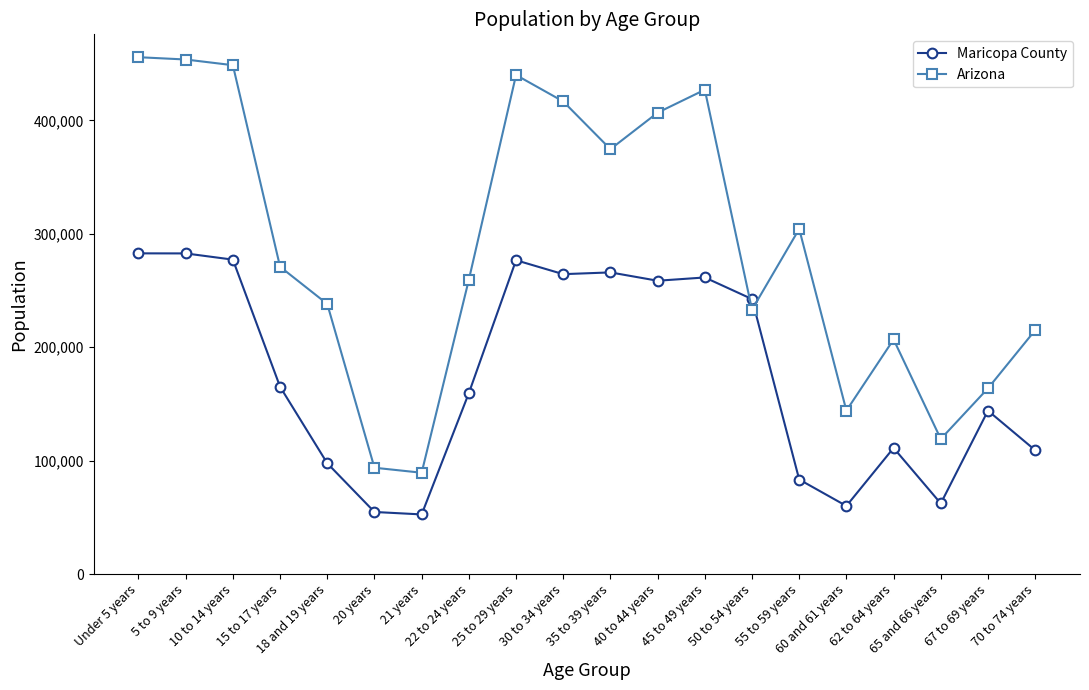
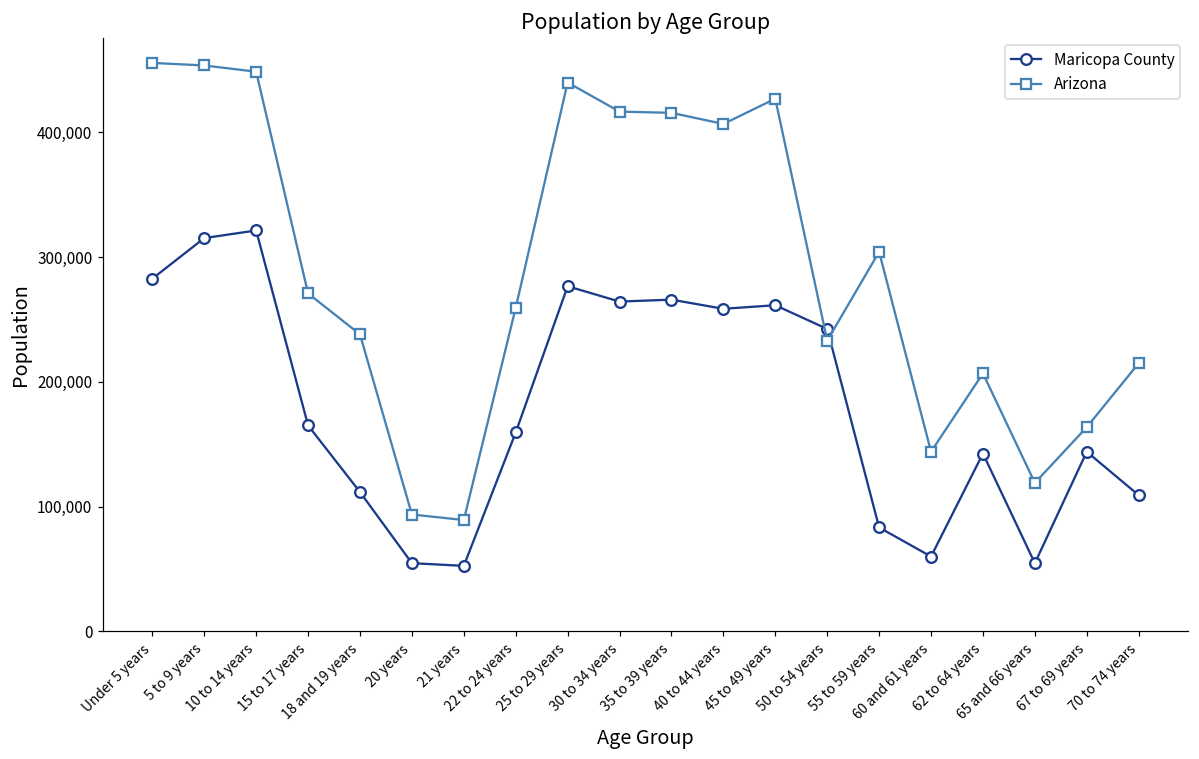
Maricopa County, 5 to 9 years: 283,000 -> 315,000
Maricopa County, 10 to 14 years: 277,000 -> 321,000
Maricopa County, 18 and 19 years: 98,000 -> 112,000
Arizona, 35 to 39 years: 375,000 -> 416,000
Maricopa County, 62 to 64 years: 111,000 -> 143,000
Maricopa County, 65 and 66 years: 62,000 -> 55,000
